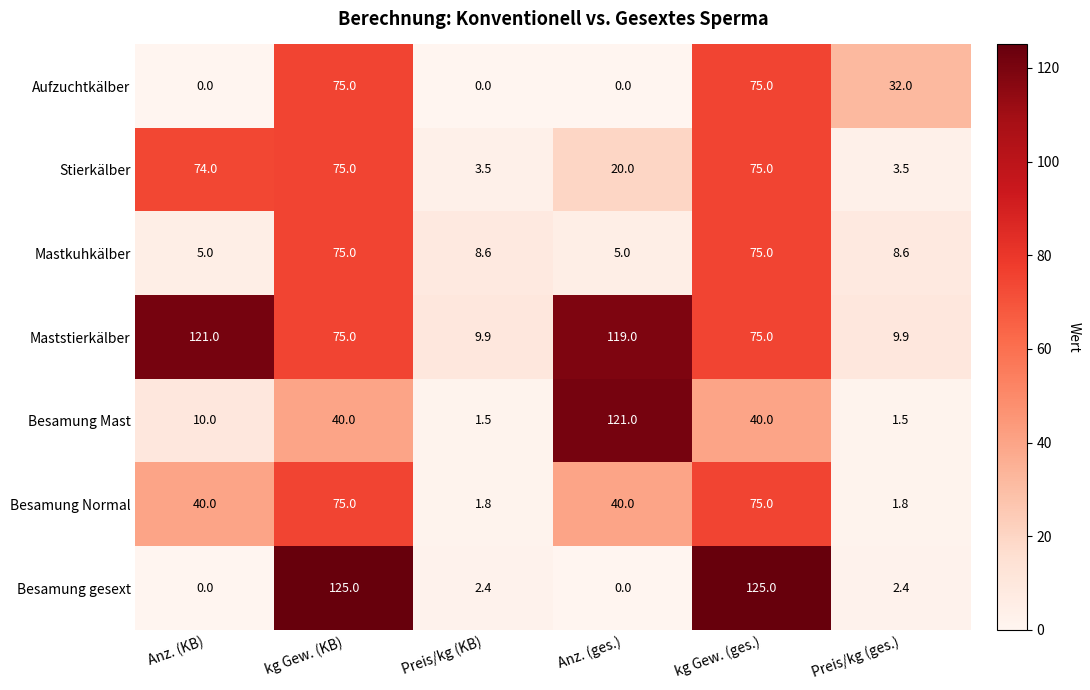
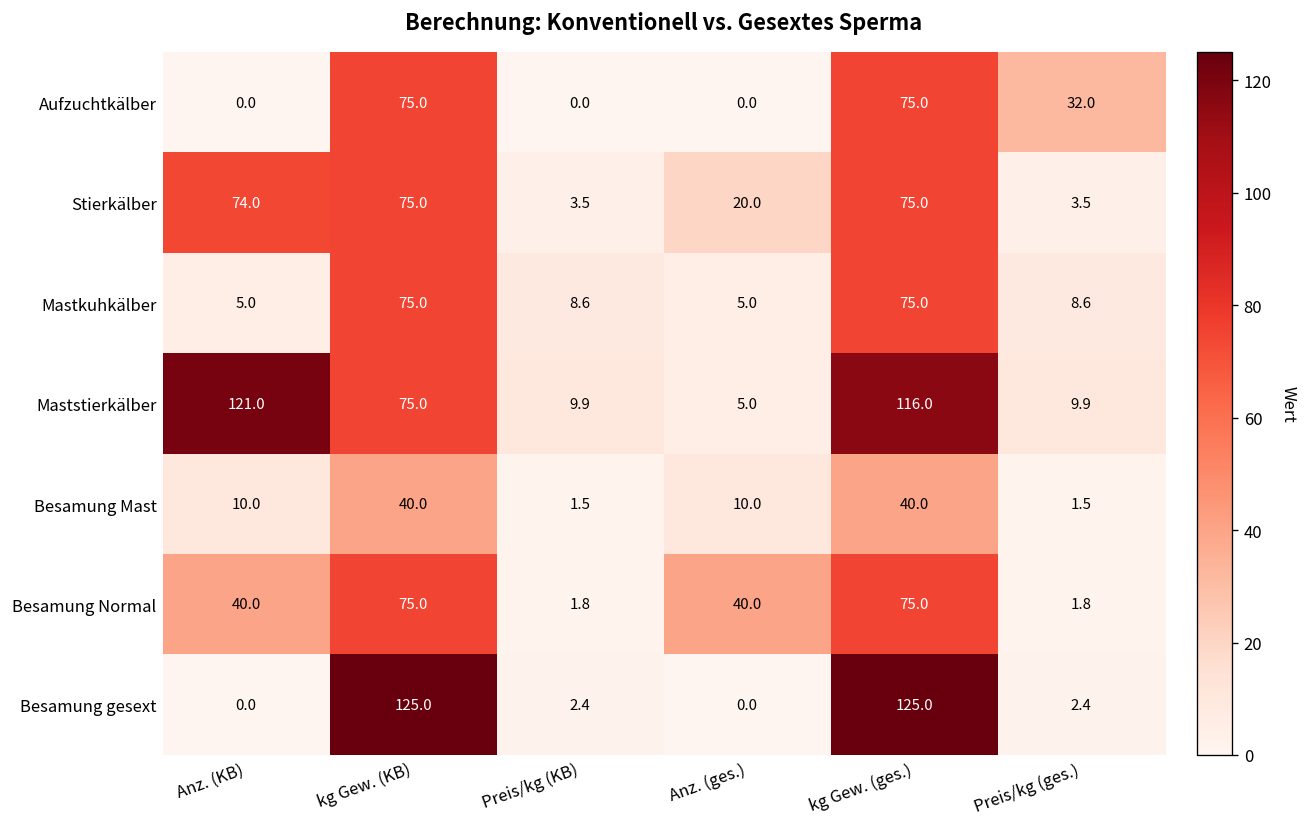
Maststierkälber, Anz. (ges.): 119.0 -> 5.0
Maststierkälber, kg Gew. (ges.): 75.0 -> 116.0
Besamung Mast, Anz. (ges.): 121.0 -> 10.0
